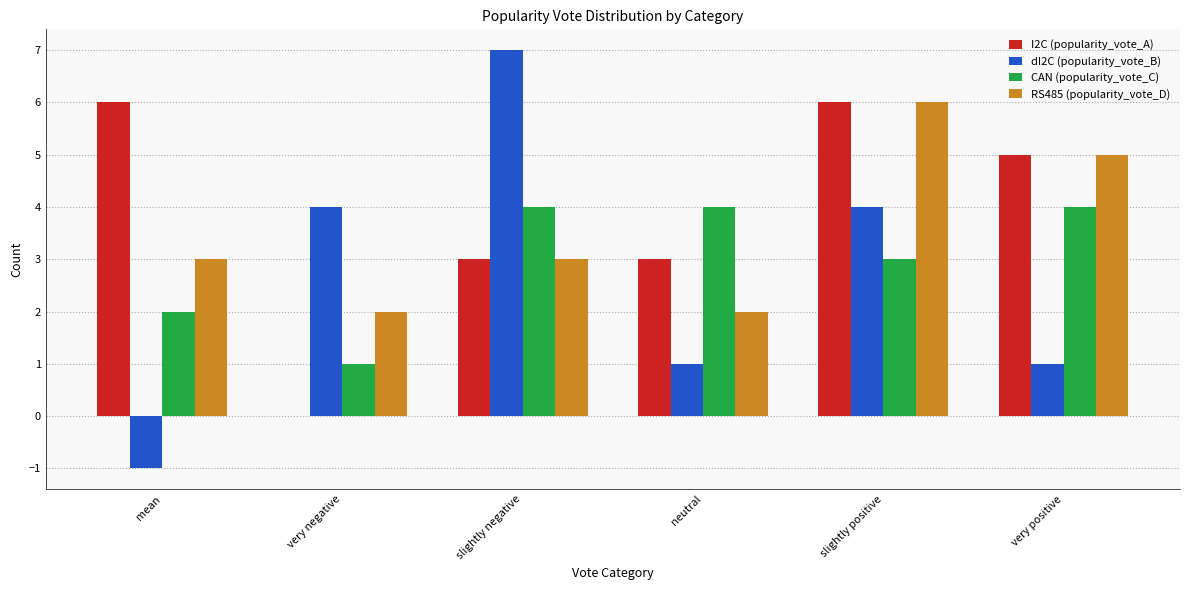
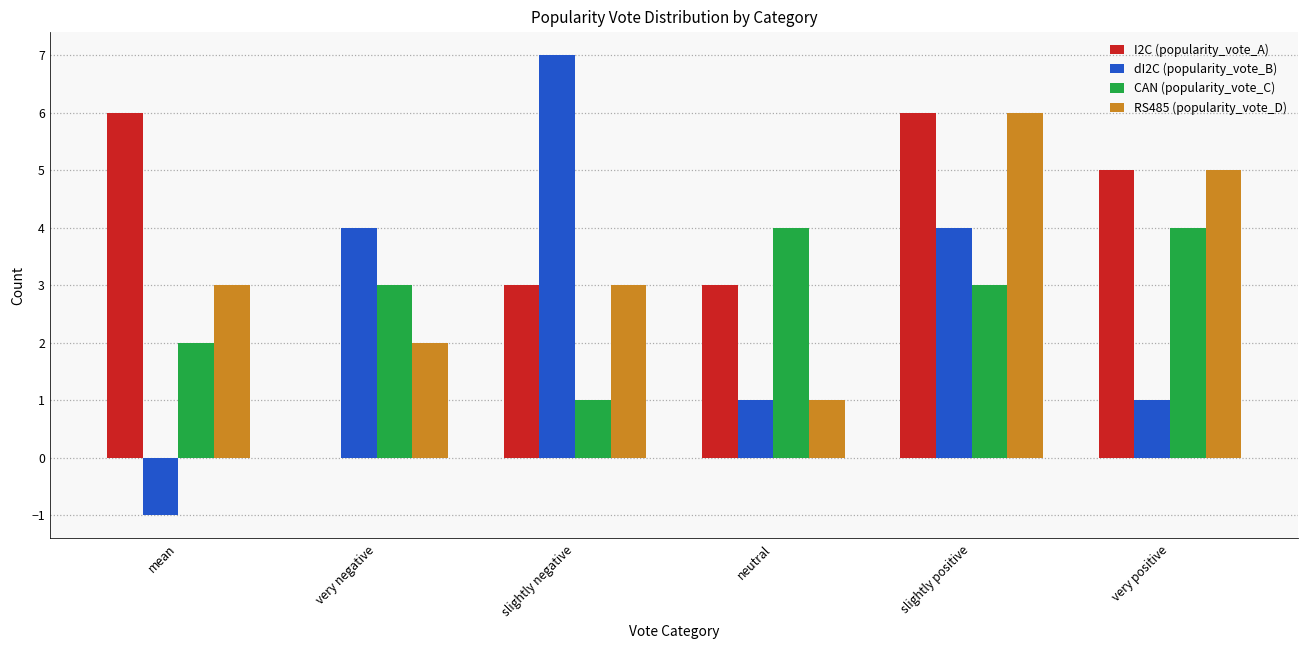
CAN (popularity_vote_C), very negative: 1 -> 3
CAN (popularity_vote_C), slightly negative: 4 -> 1
RS485 (popularity_vote_D), neutral: 2 -> 1
